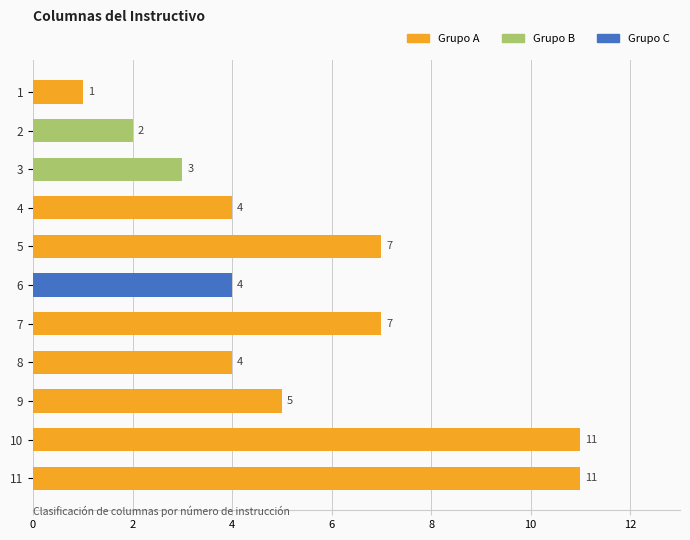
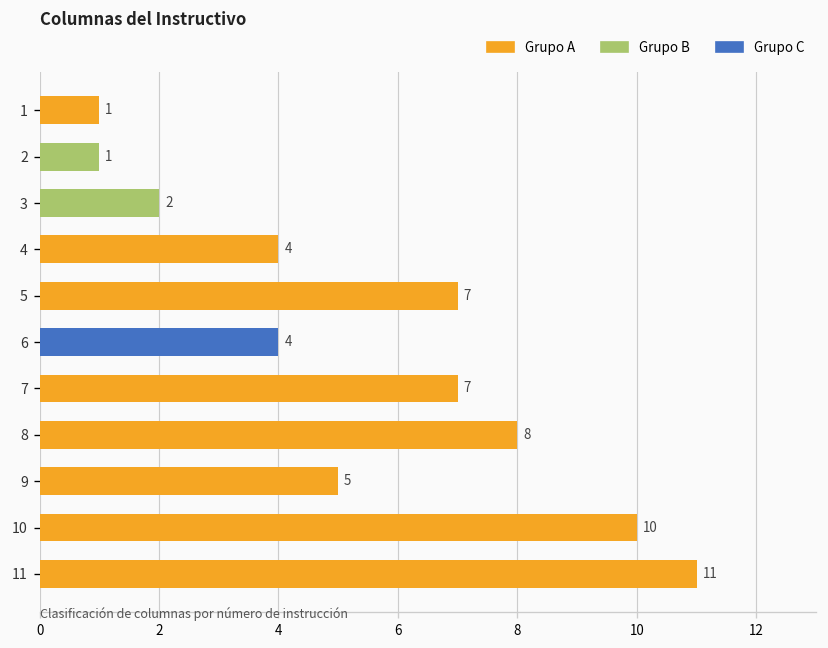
2: 2 -> 1
3: 3 -> 2
8: 4 -> 8
10: 11 -> 10
